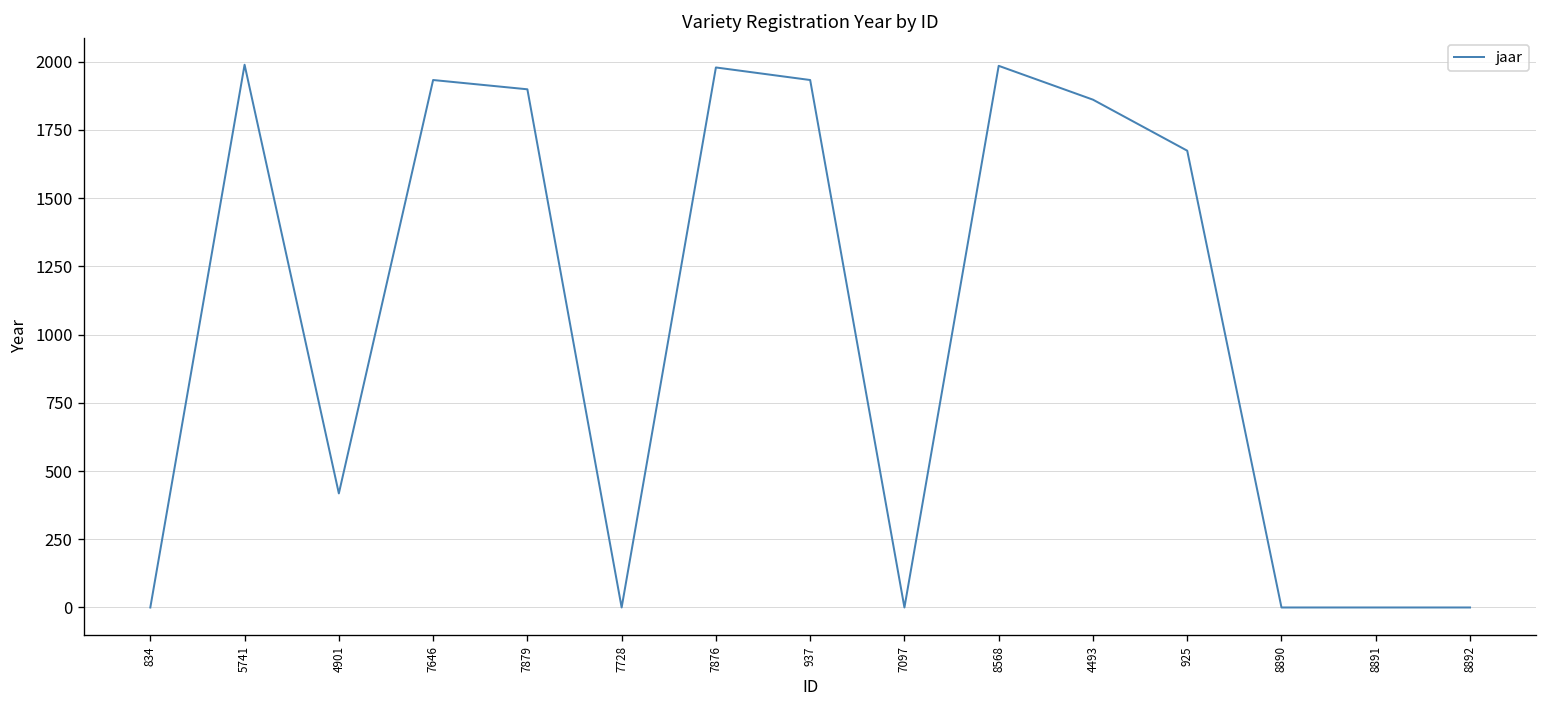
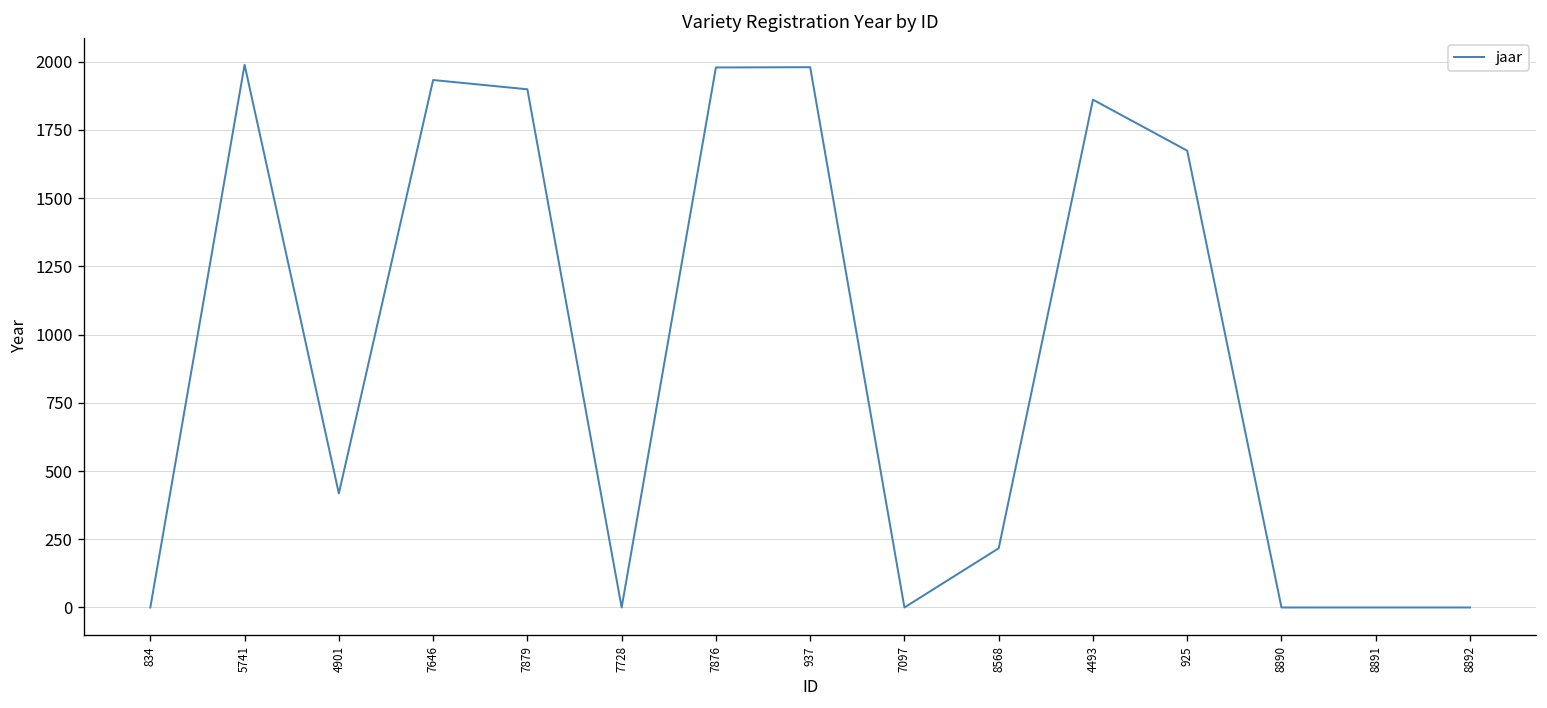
937: 1930 -> 1980
8568: 1990 -> 220
